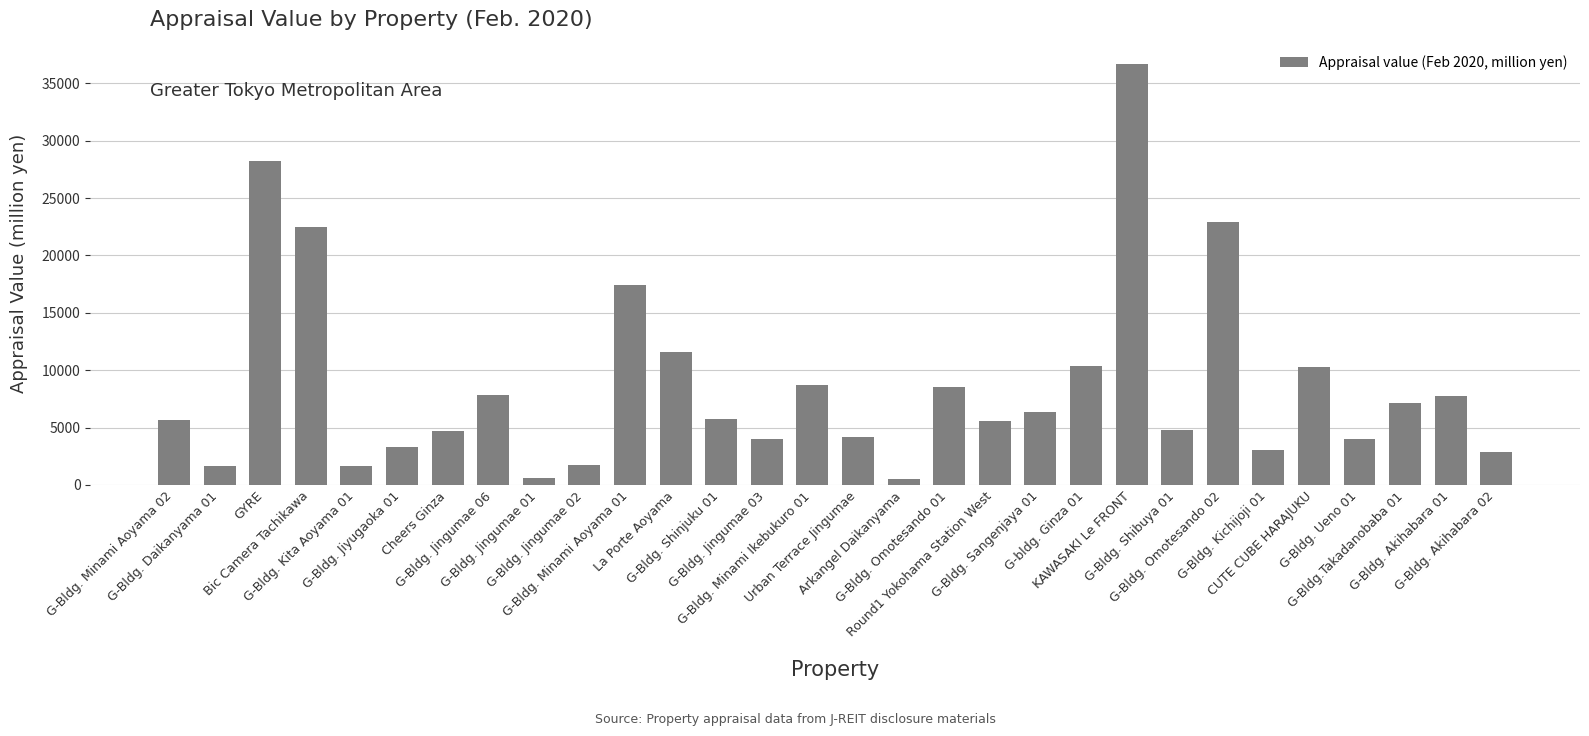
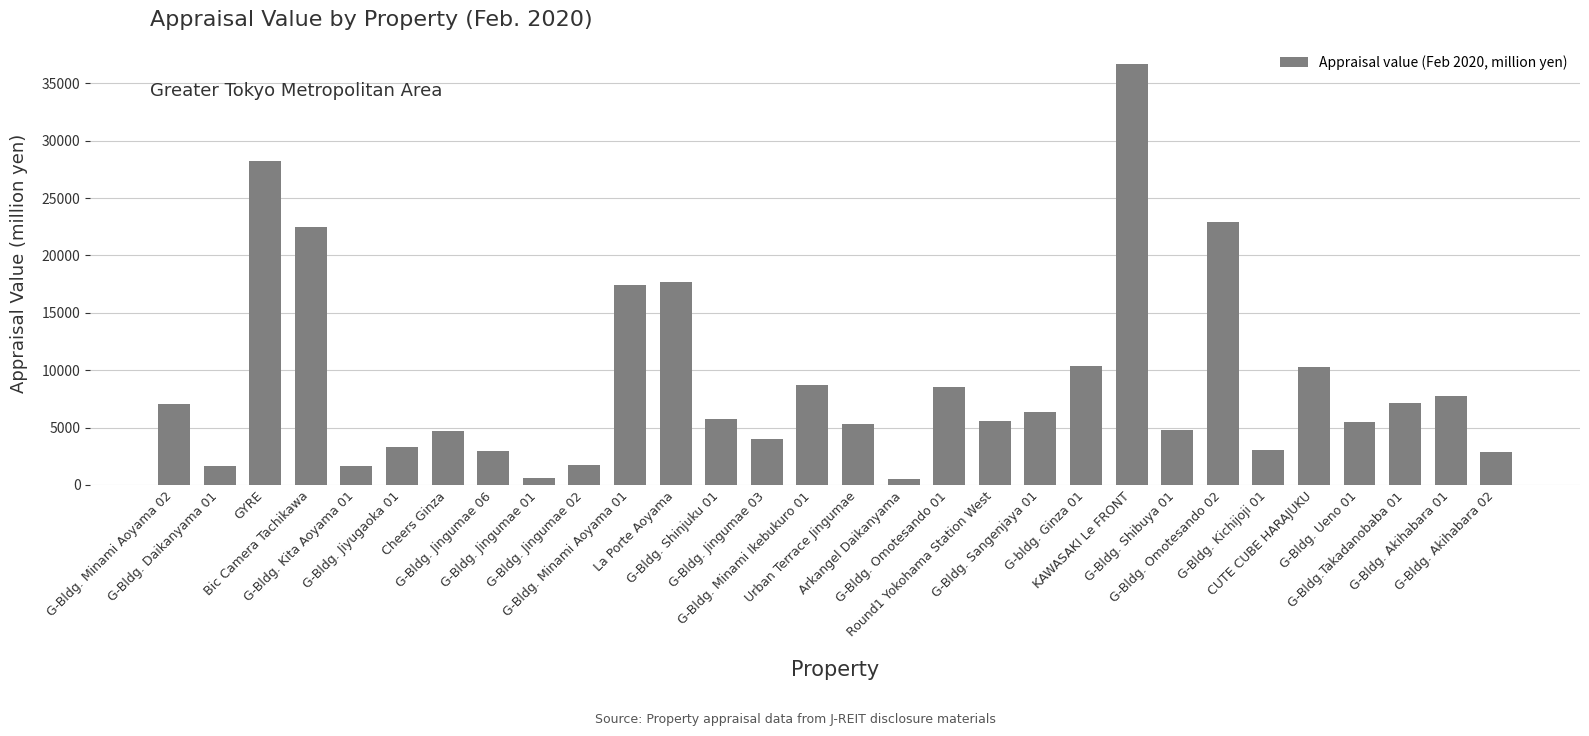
G-Bldg. Minami Aoyama 02: 5600 -> 7100
G-Bldg. Jingumae 06: 7800 -> 3000
La Porte Aoyama: 11600 -> 17700
Urban Terrace Jingumae: 4200 -> 5300
G-Bldg. Ueno 01: 4000 -> 5500
